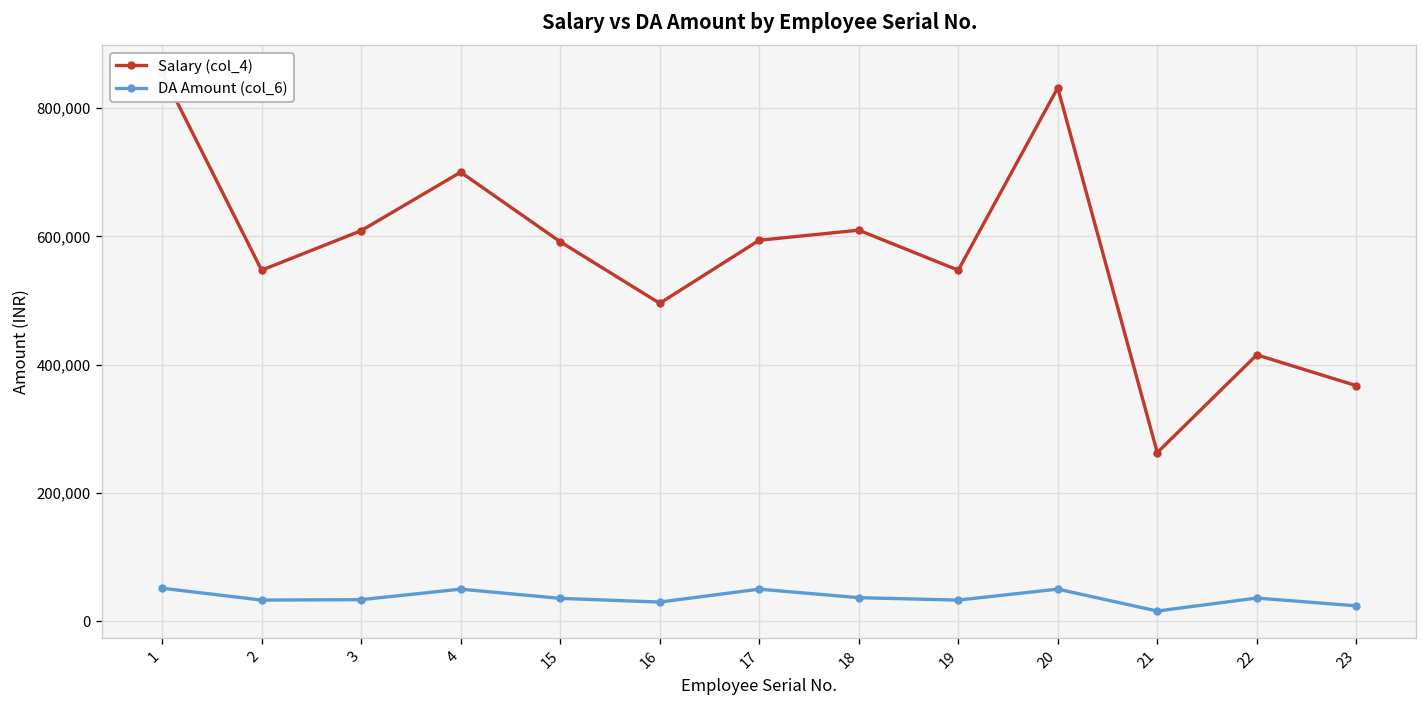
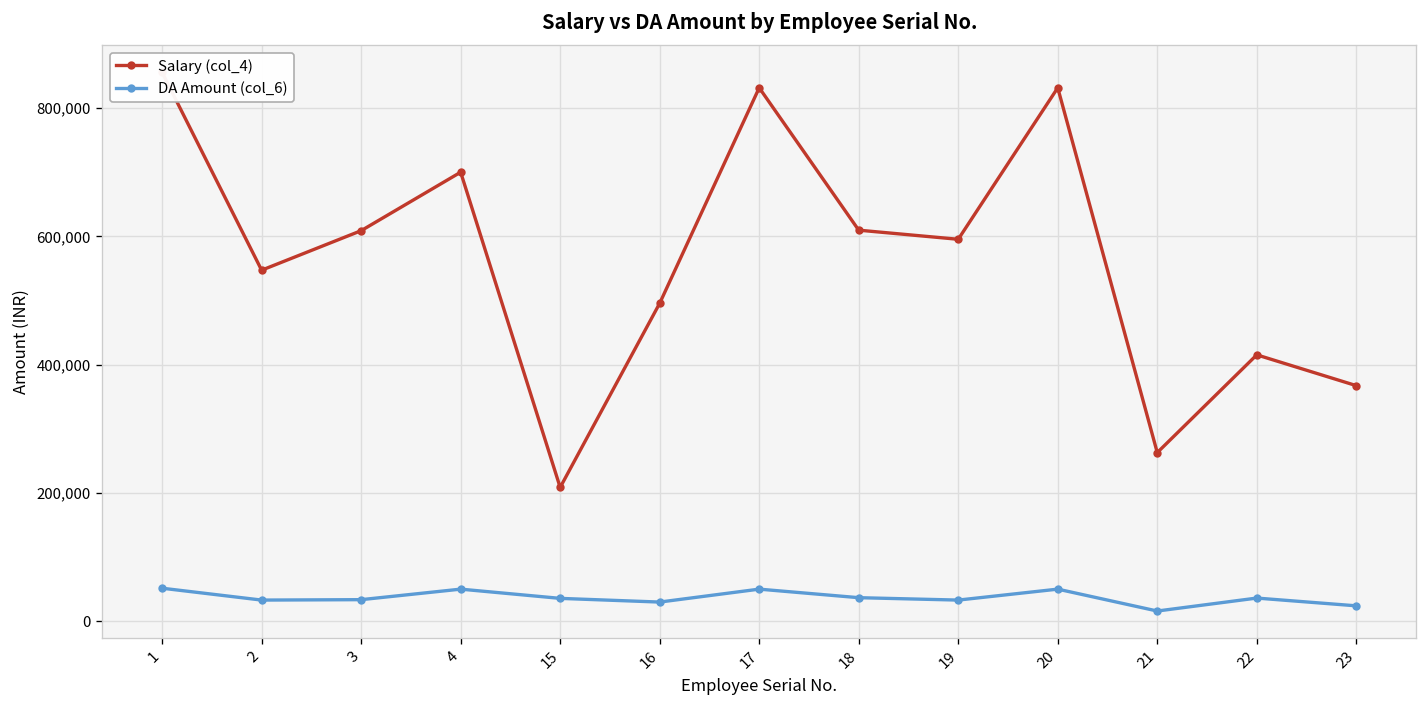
Salary (col_4), 15: 590,000 -> 210,000
Salary (col_4), 17: 590,000 -> 830,000
Salary (col_4), 19: 550,000 -> 600,000
